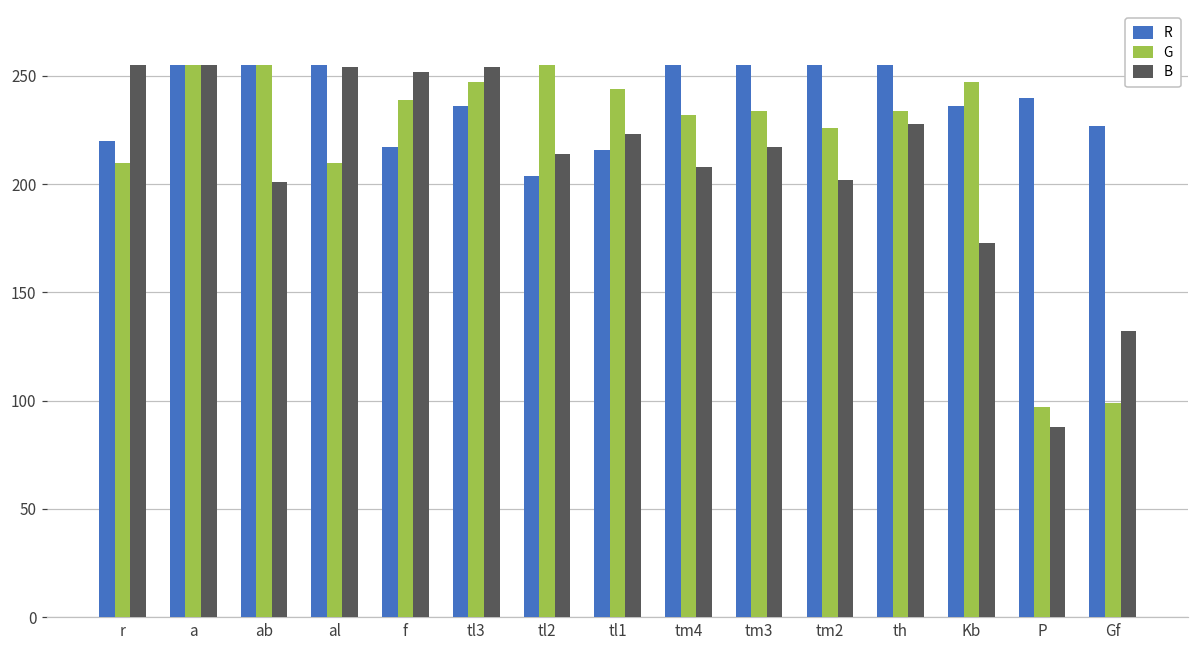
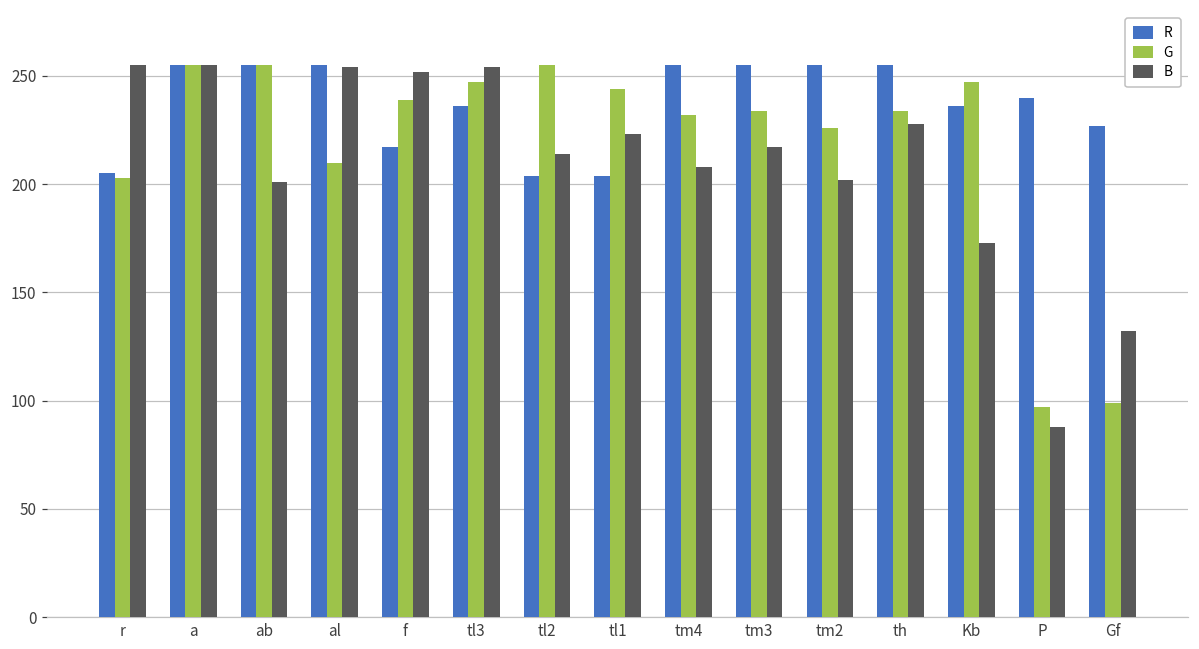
R, r: 220 -> 205
G, r: 210 -> 203
R, tl1: 216 -> 204
